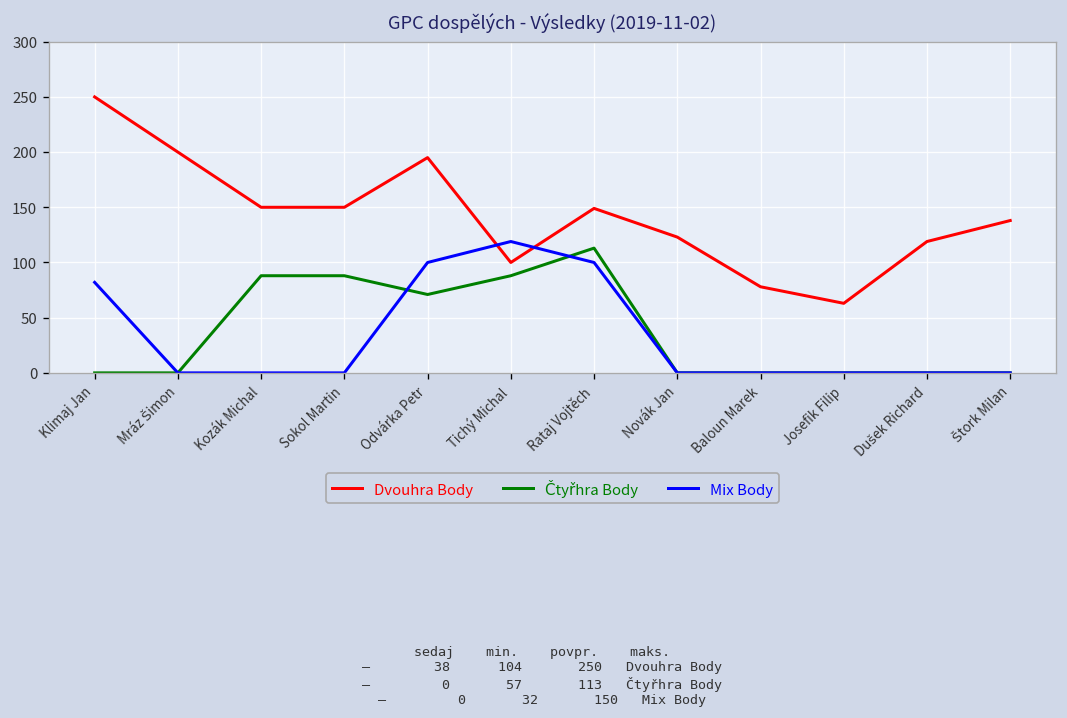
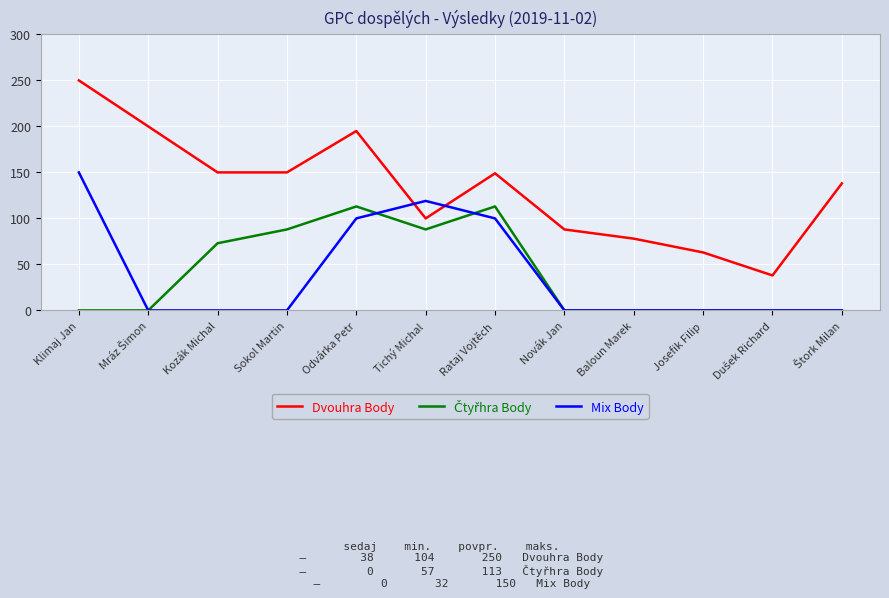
Mix Body, Klimaj Jan: 80 -> 150
Čtyřhra Body, Kozák Michal: 90 -> 70
Čtyřhra Body, Odvárka Petr: 70 -> 110
Dvouhra Body, Novák Jan: 120 -> 90
Dvouhra Body, Dušek Richard: 120 -> 40
